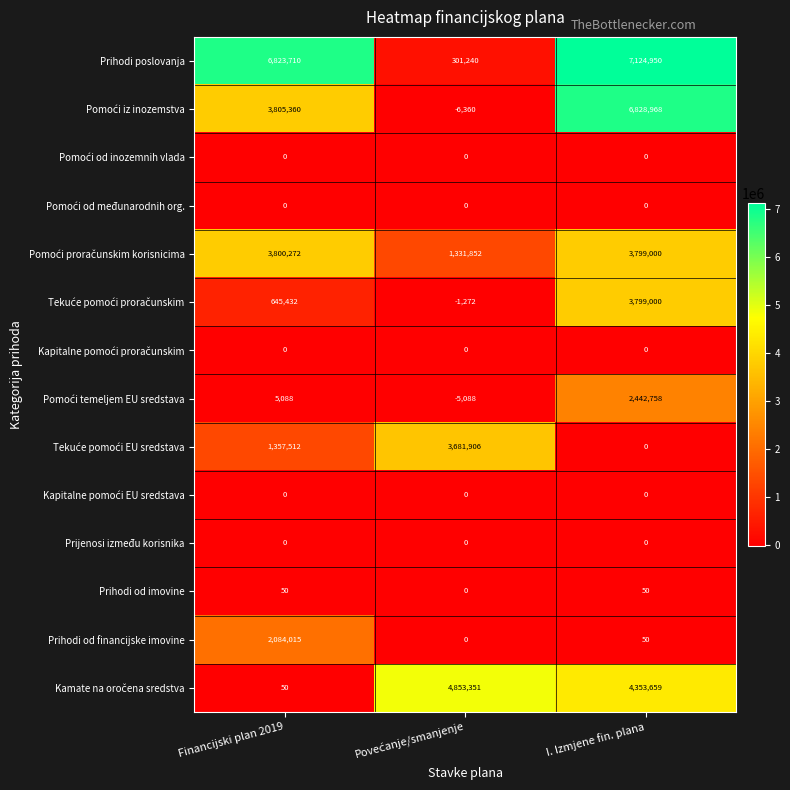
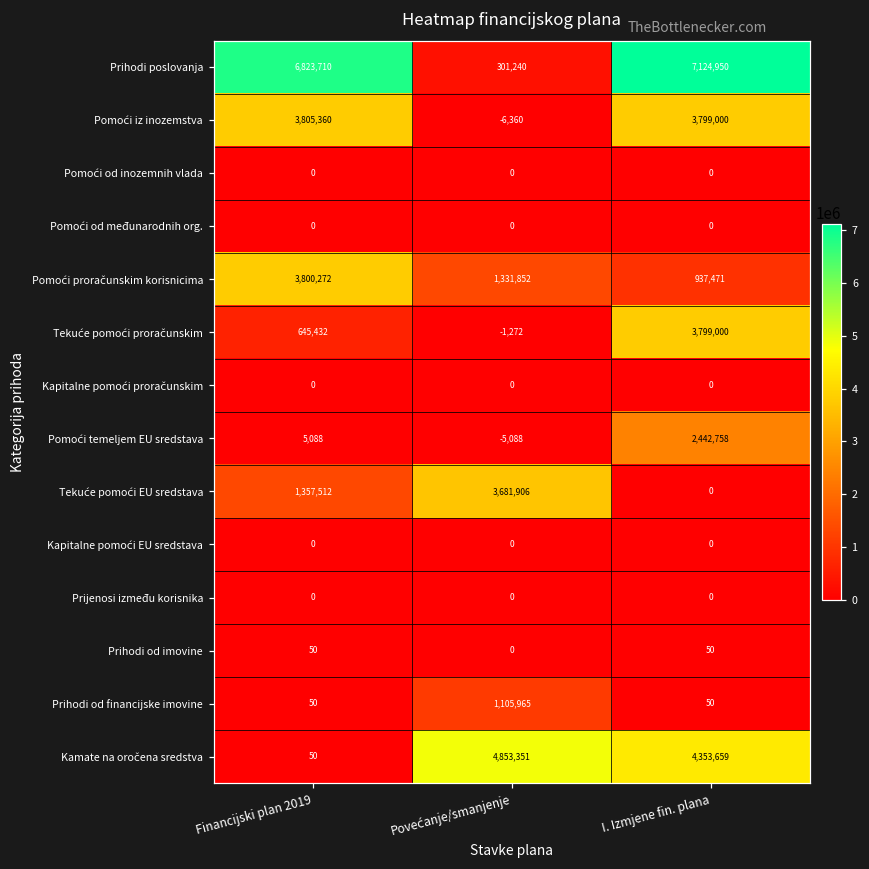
Pomoći iz inozemstva, I. Izmjene fin. plana: 6,828,968 -> 3,799,000
Pomoći proračunskim korisnicima, I. Izmjene fin. plana: 3,799,000 -> 937,471
Prihodi od financijske imovine, Financijski plan 2019: 2,084,015 -> 50
Prihodi od financijske imovine, Povećanje/smanjenje: 0 -> 1,105,965
